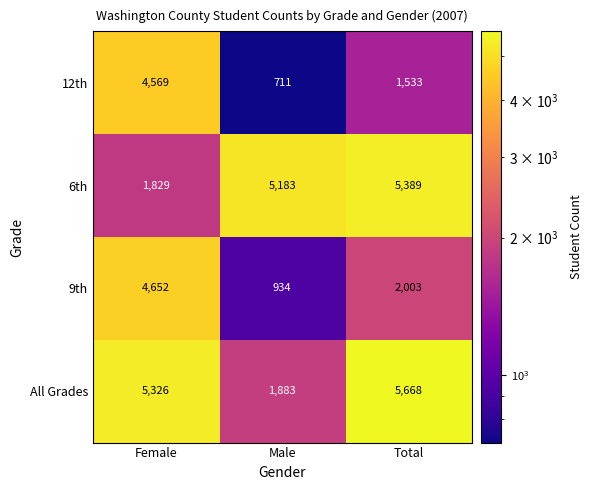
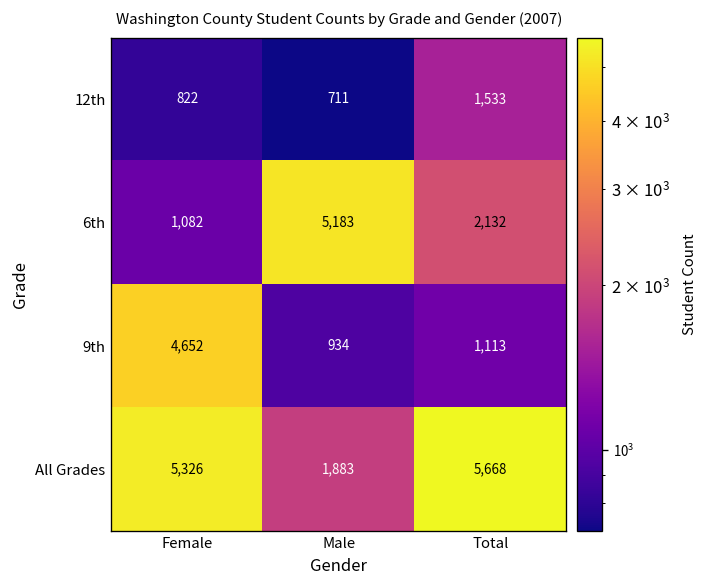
12th, Female: 4,569 -> 822
6th, Female: 1,829 -> 1,082
6th, Total: 5,389 -> 2,132
9th, Total: 2,003 -> 1,113
